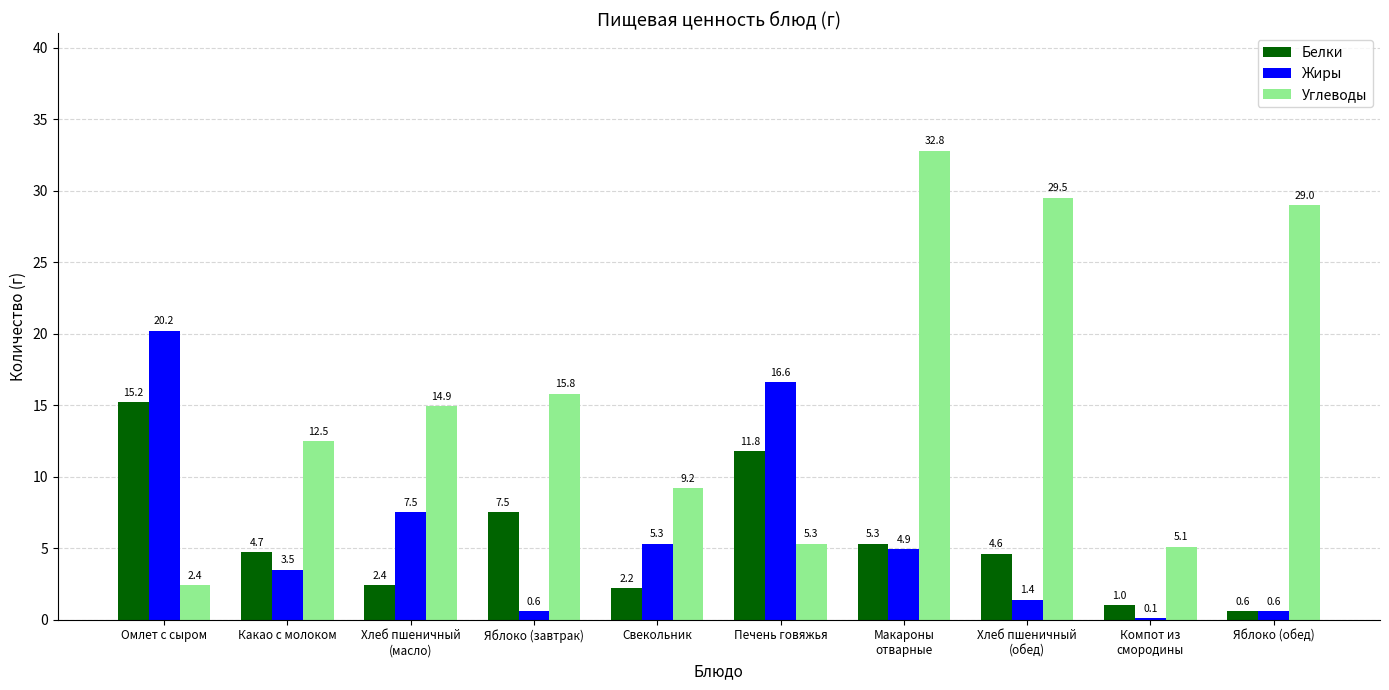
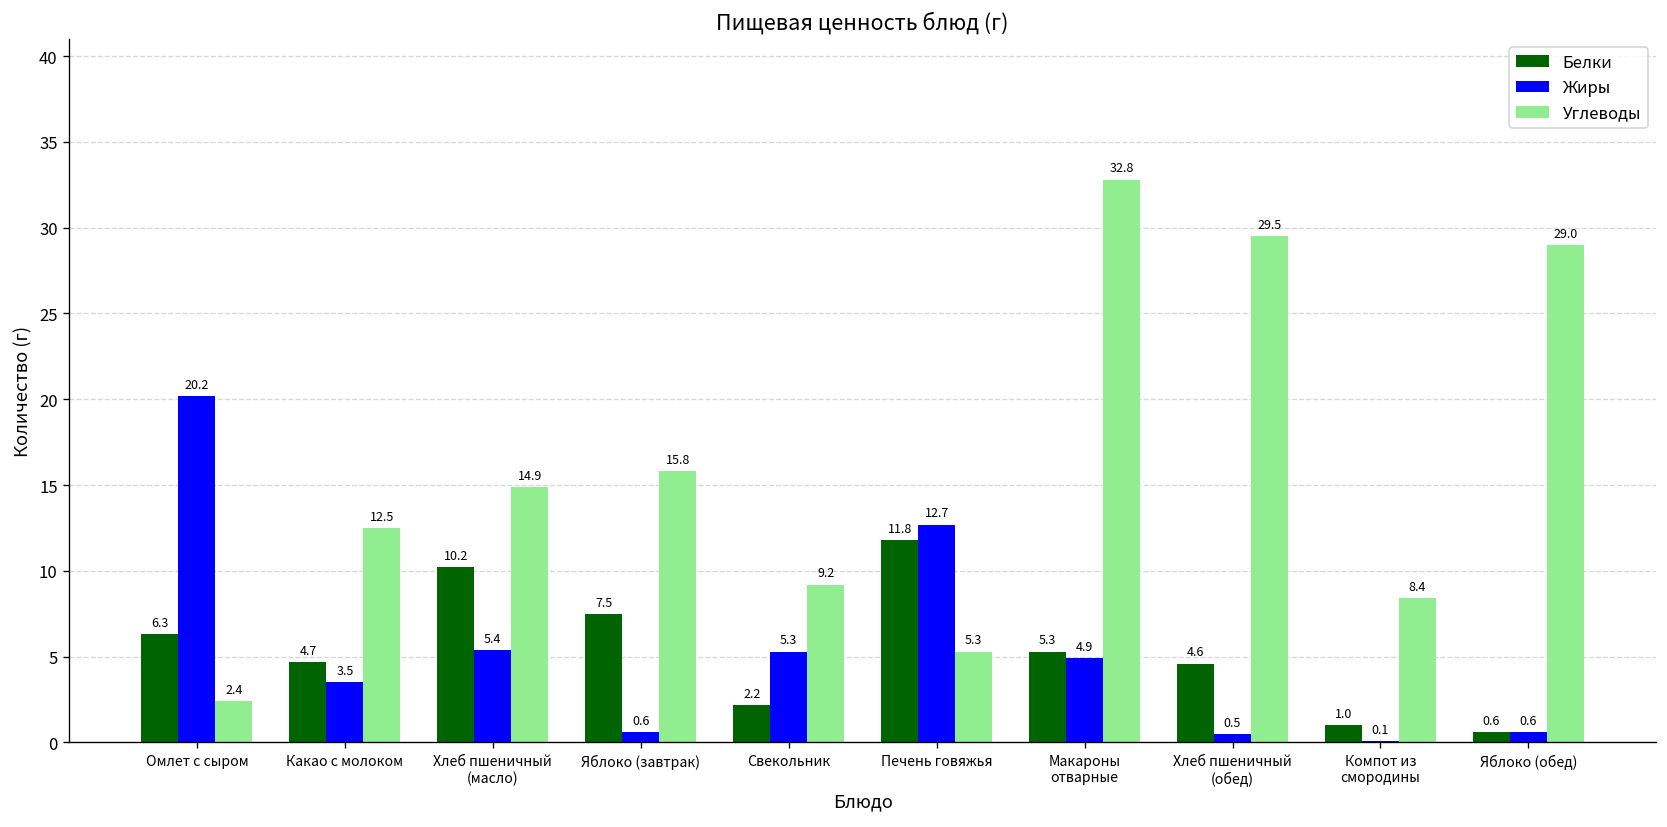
Белки, Омлет с сыром: 15.2 -> 6.3
Белки, Хлеб пшеничный (масло): 2.4 -> 10.2
Жиры, Хлеб пшеничный (масло): 7.5 -> 5.4
Жиры, Печень говяжья: 16.6 -> 12.7
Жиры, Хлеб пшеничный (обед): 1.4 -> 0.5
Углеводы, Компот из смородины: 5.1 -> 8.4
